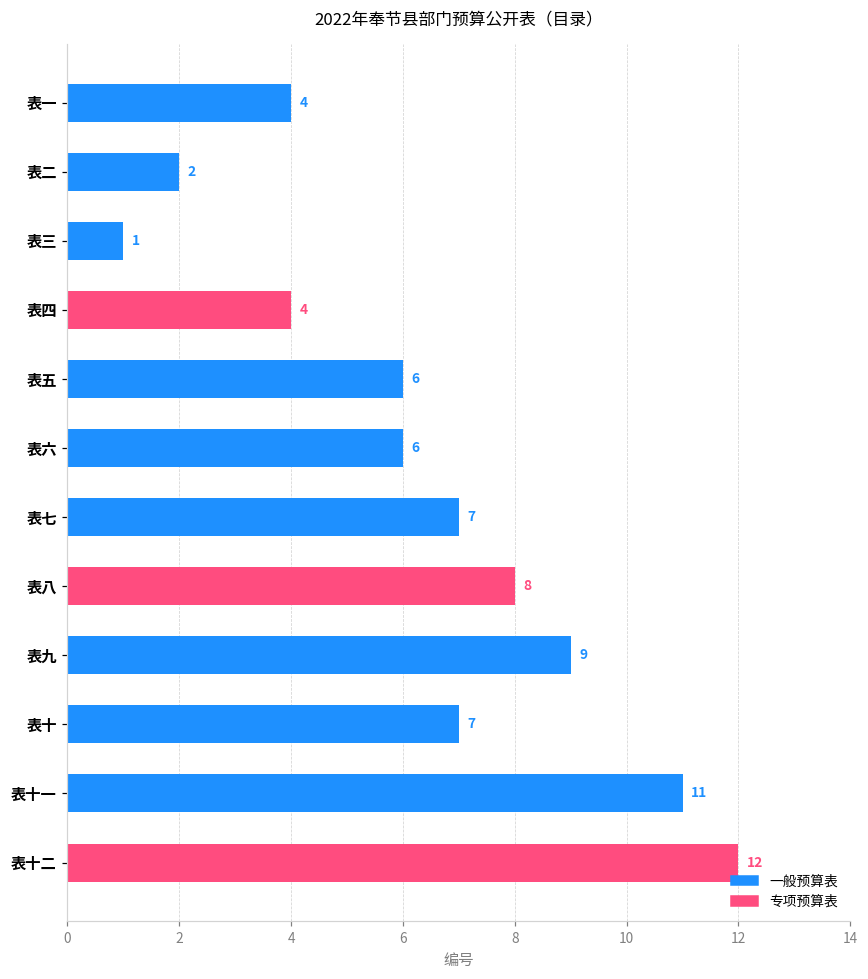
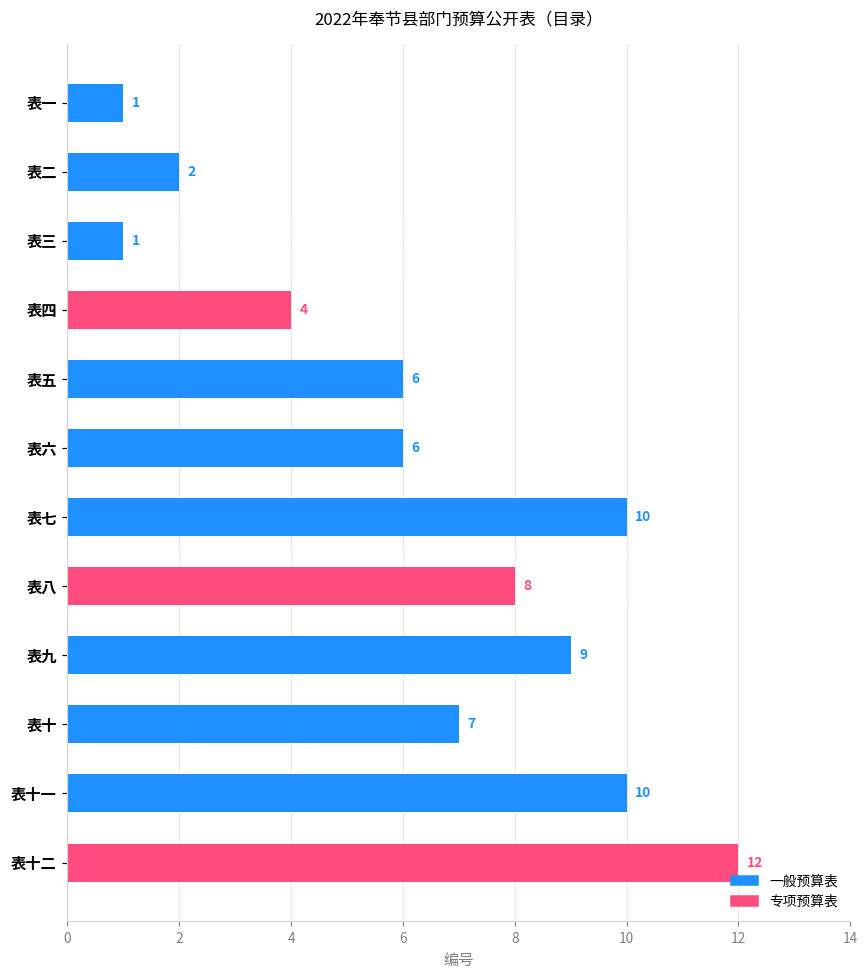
表一: 4 -> 1
表七: 7 -> 10
表十一: 11 -> 10
